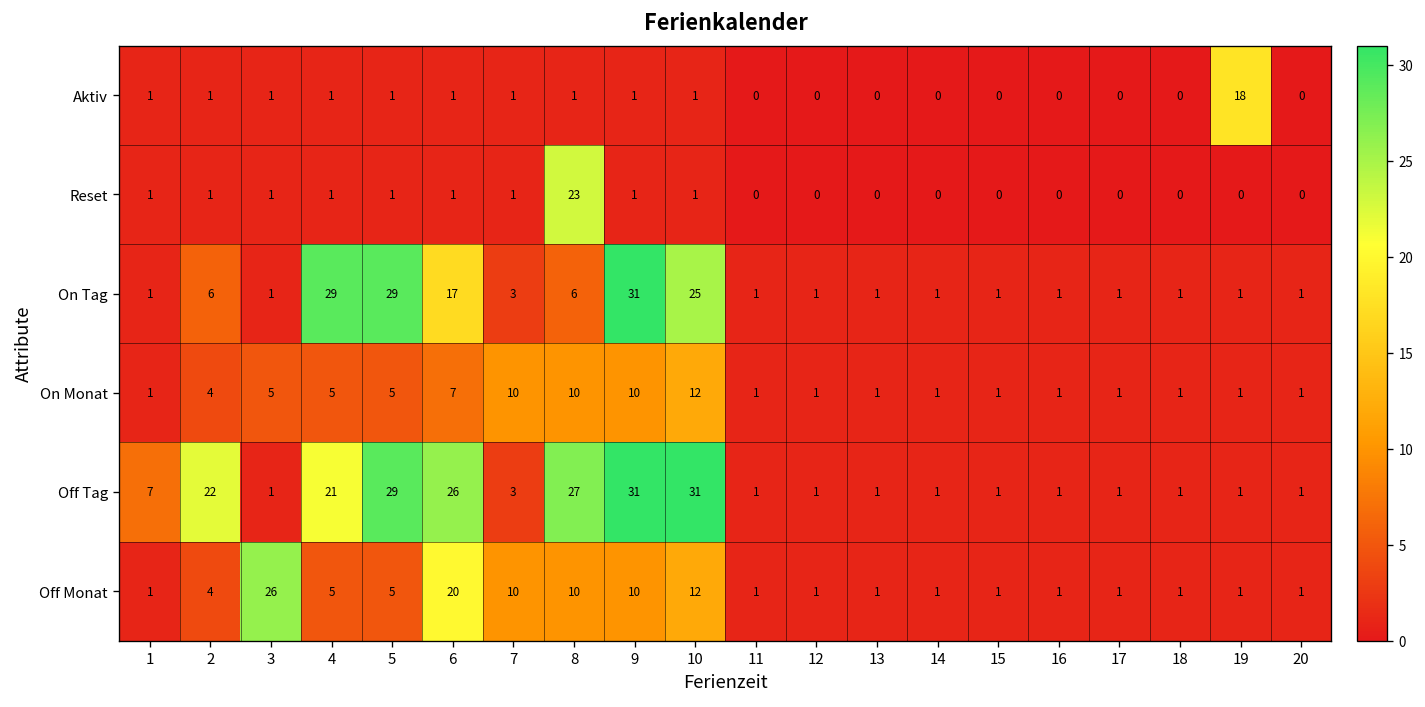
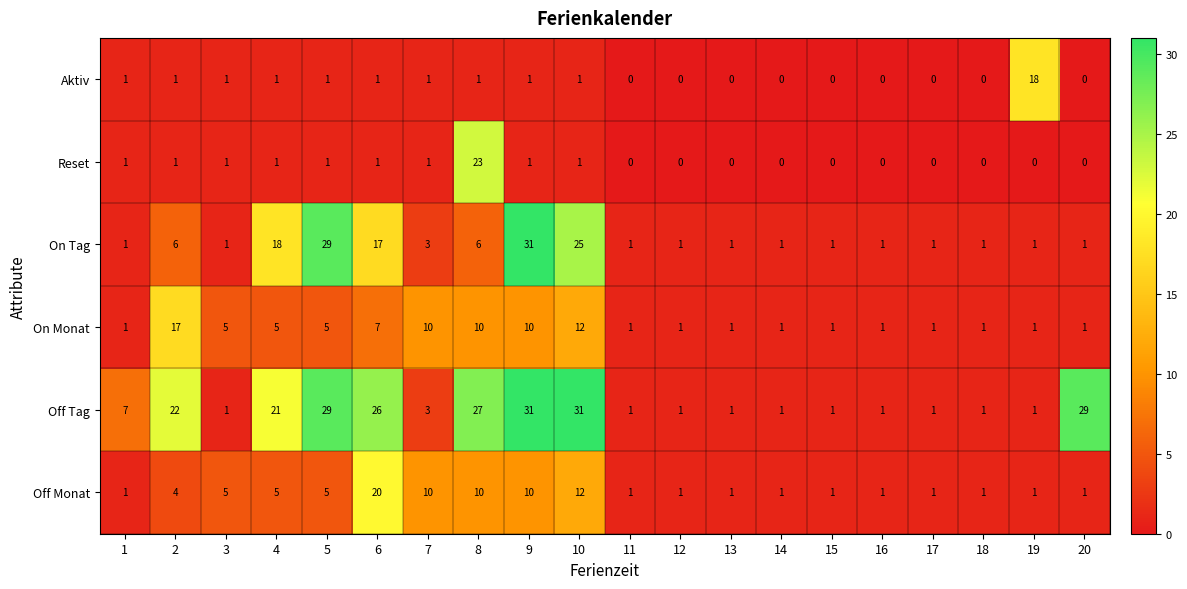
On Tag, 4: 29 -> 18
On Monat, 2: 4 -> 17
Off Tag, 20: 1 -> 29
Off Monat, 3: 26 -> 5
